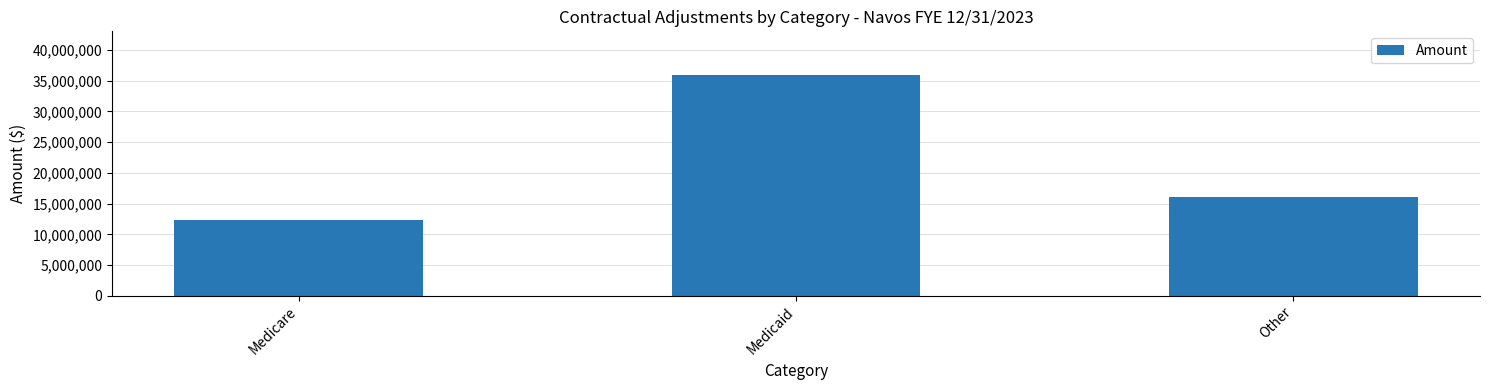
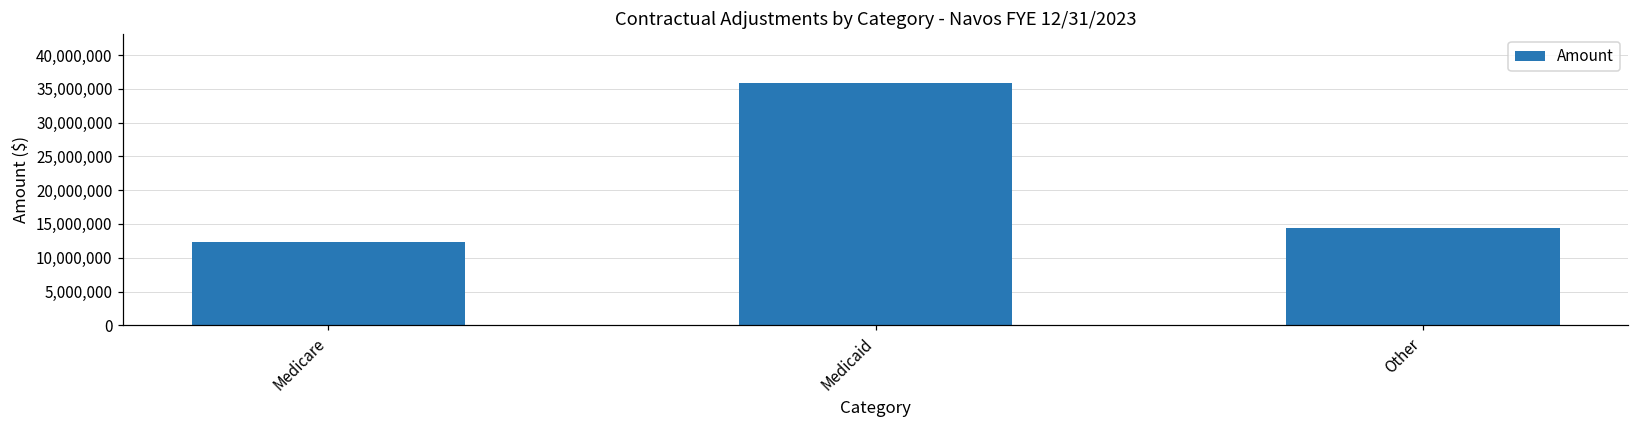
Other: 16,000,000 -> 14,000,000
